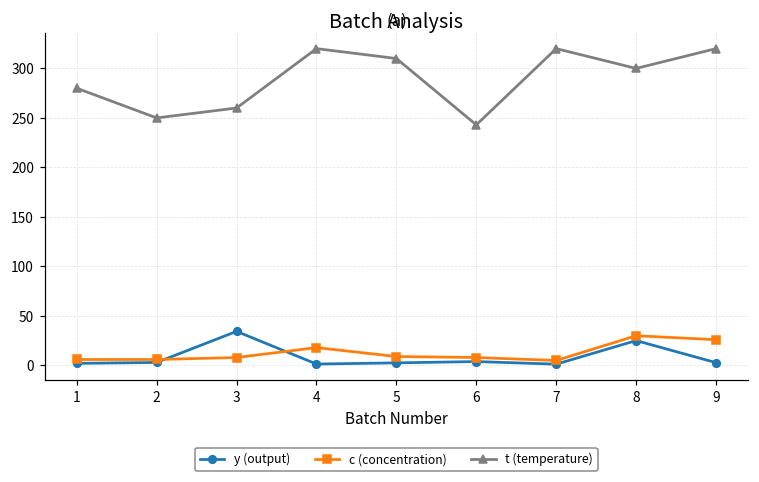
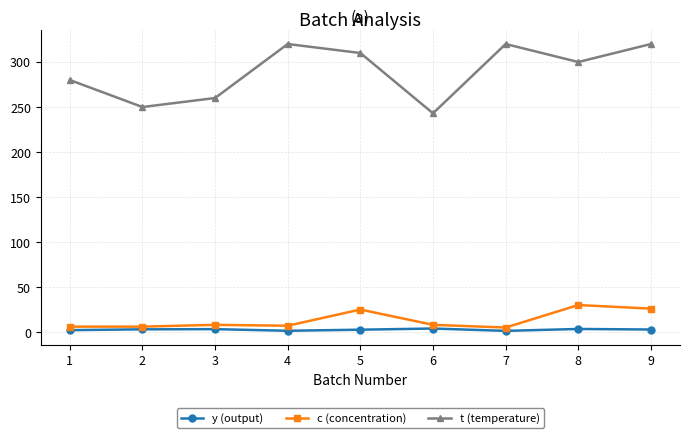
y (output), 3: 30 -> 0
c (concentration), 4: 20 -> 10
c (concentration), 5: 10 -> 30
y (output), 8: 30 -> 0
